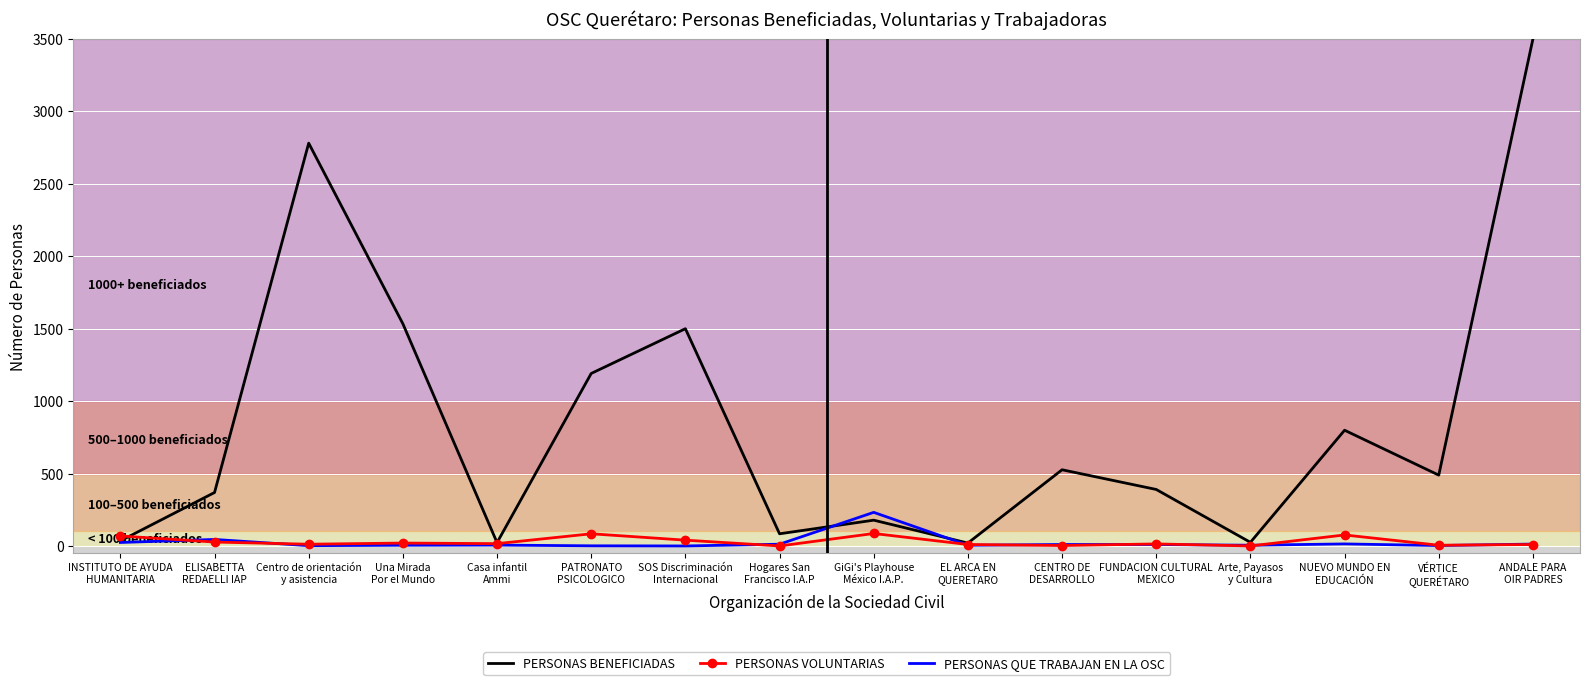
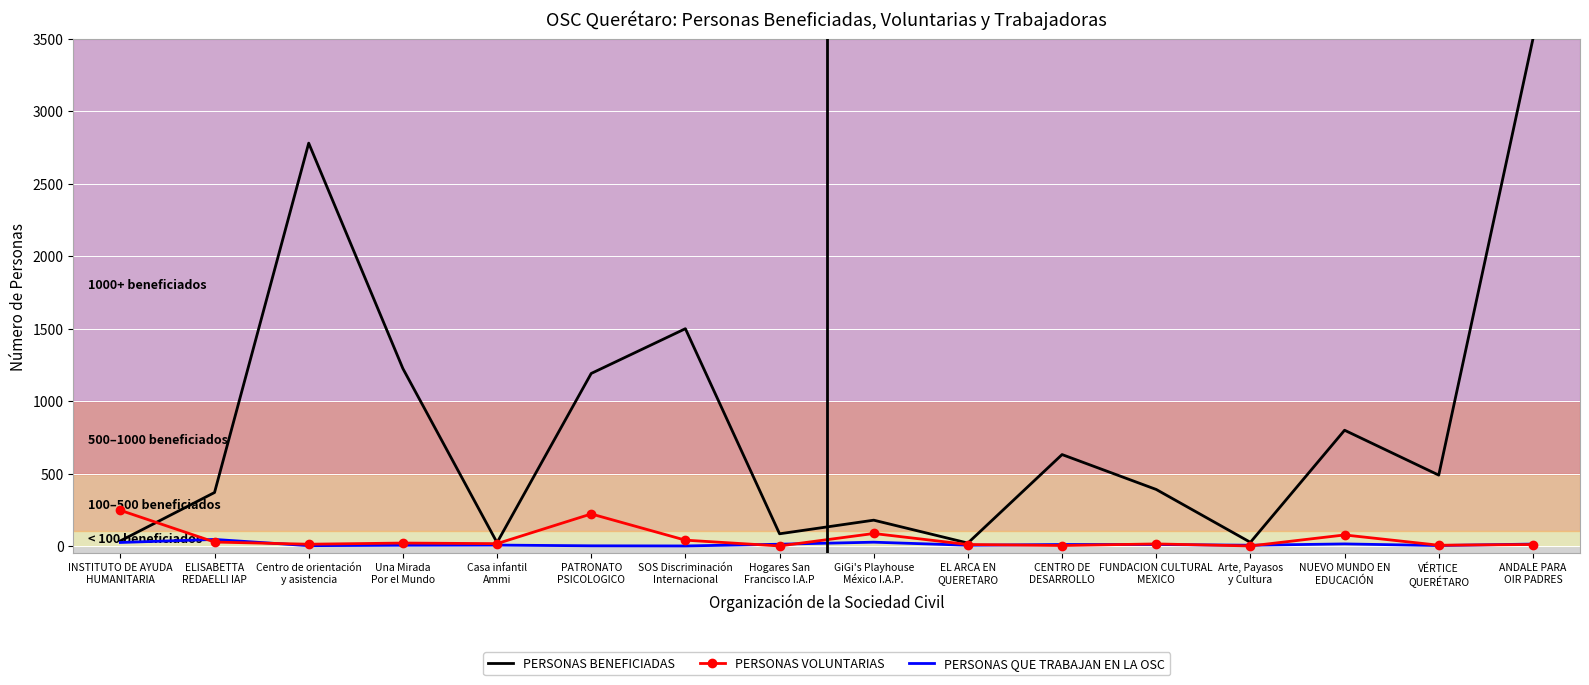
PERSONAS VOLUNTARIAS, INSTITUTO DE AYUDA HUMANITARIA: 70 -> 250
PERSONAS BENEFICIADAS, Una Mirada Por el Mundo: 1530 -> 1230
PERSONAS VOLUNTARIAS, PATRONATO PSICOLOGICO: 80 -> 220
PERSONAS QUE TRABAJAN EN LA OSC, GiGi's Playhouse México I.A.P.: 230 -> 30
PERSONAS BENEFICIADAS, CENTRO DE DESARROLLO: 530 -> 630
